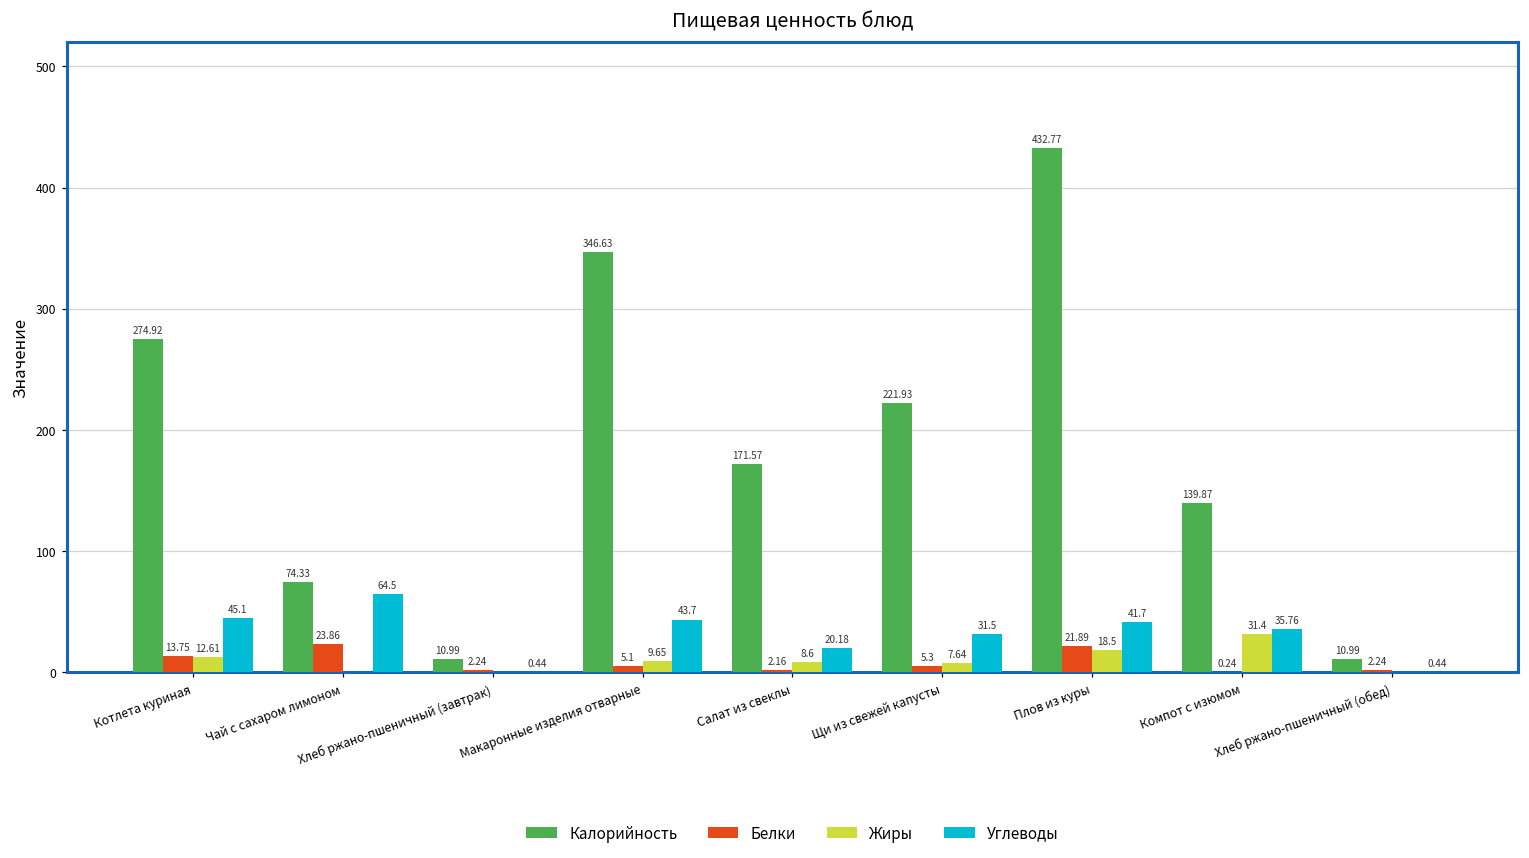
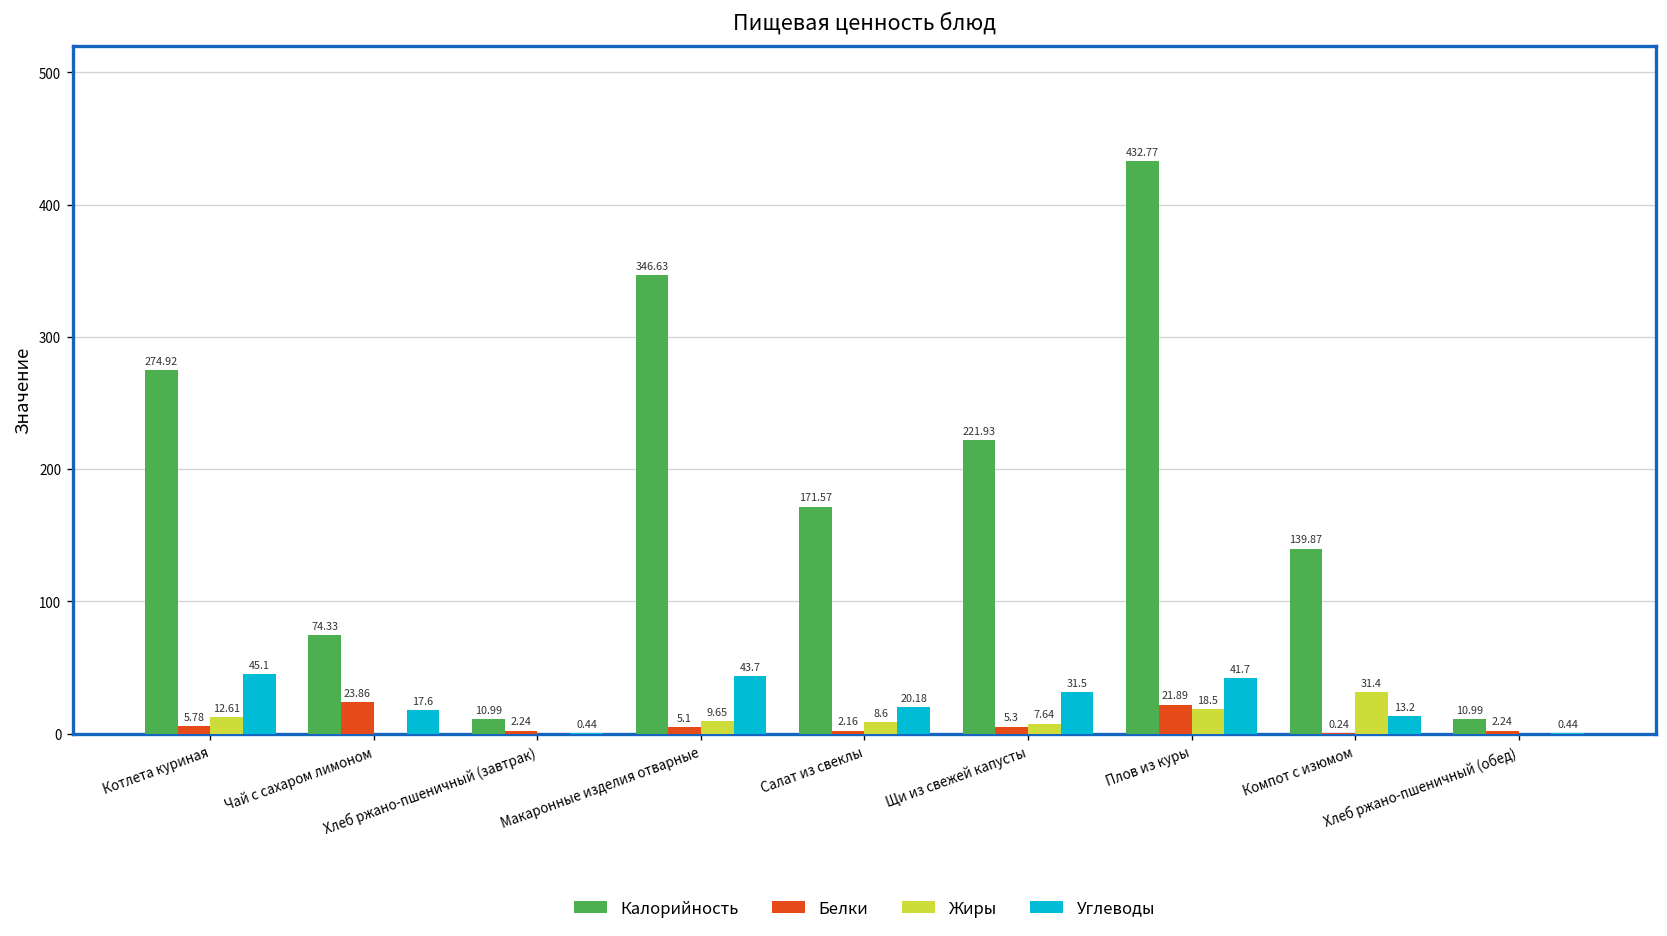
Белки, Котлета куриная: 13.75 -> 5.78
Углеводы, Чай с сахаром лимоном: 64.5 -> 17.6
Углеводы, Компот с изюмом: 35.76 -> 13.2
